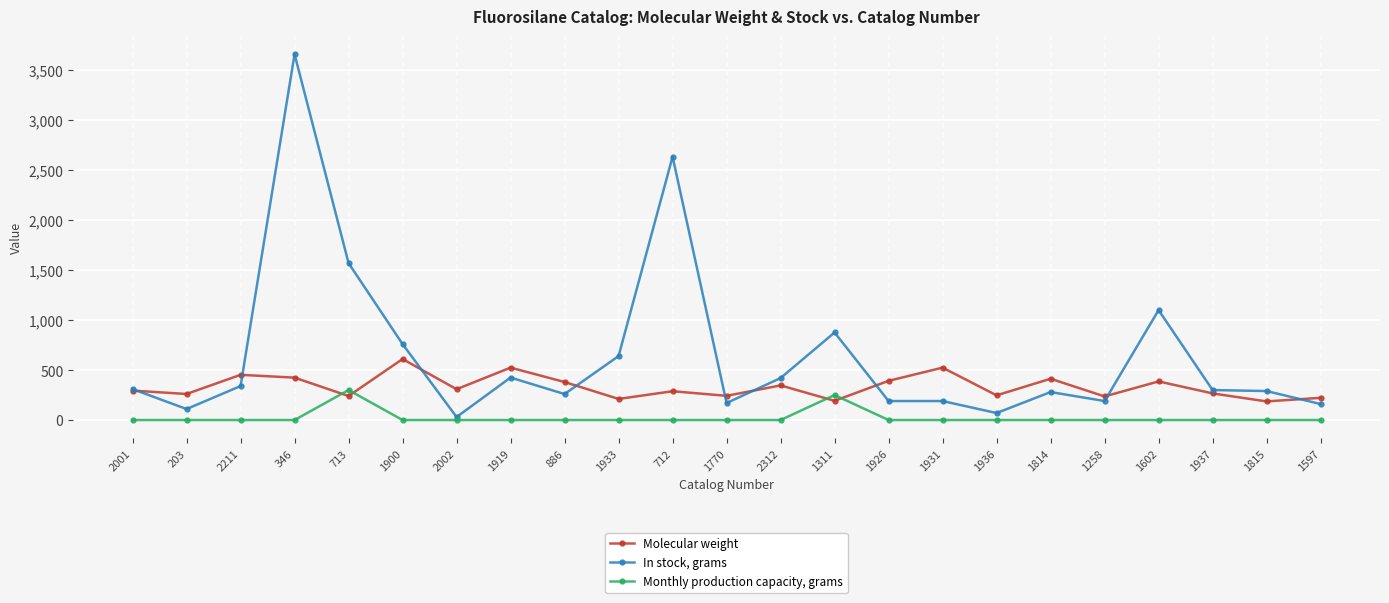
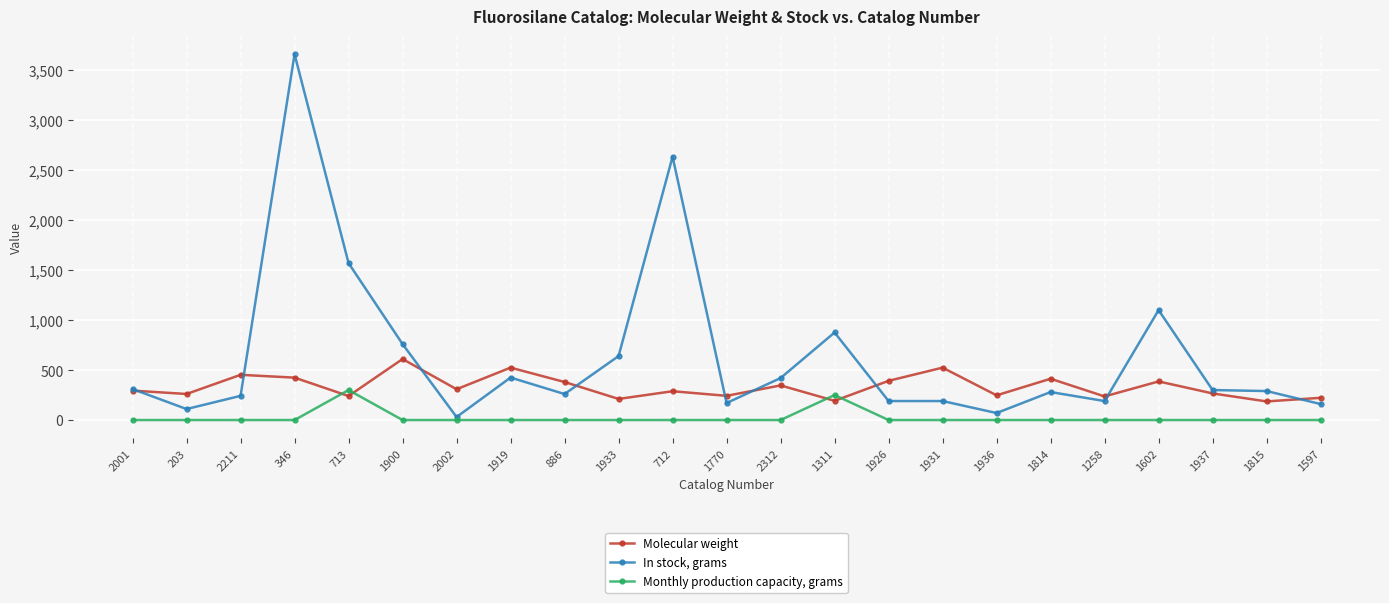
In stock, grams, 2211: 300 -> 200
